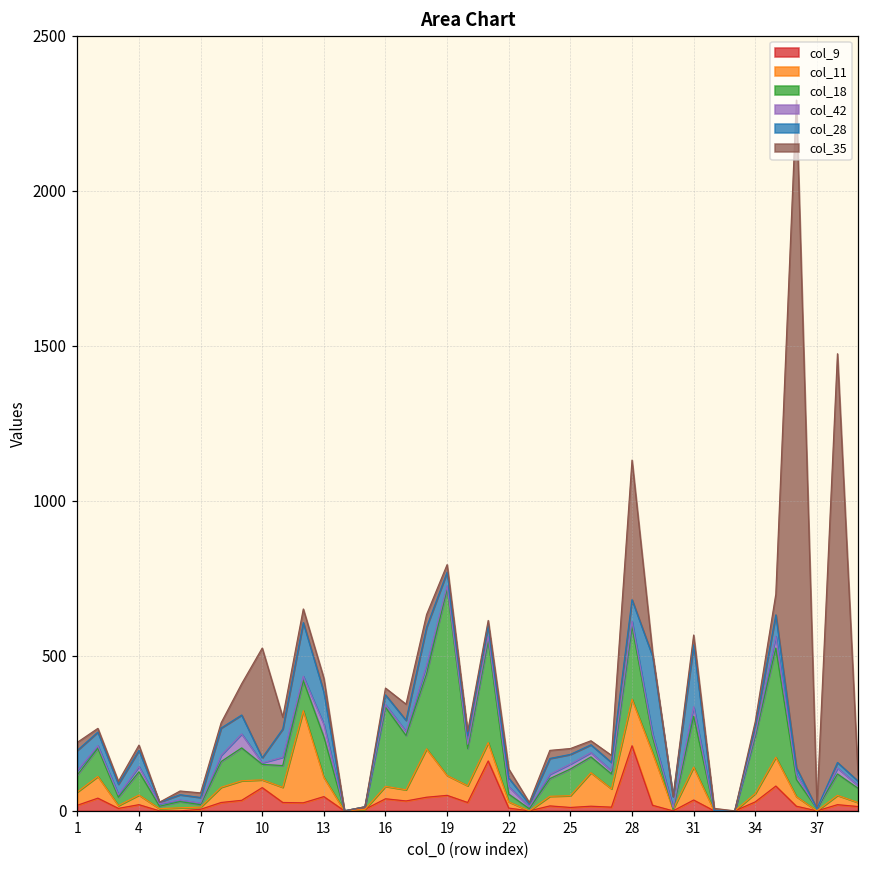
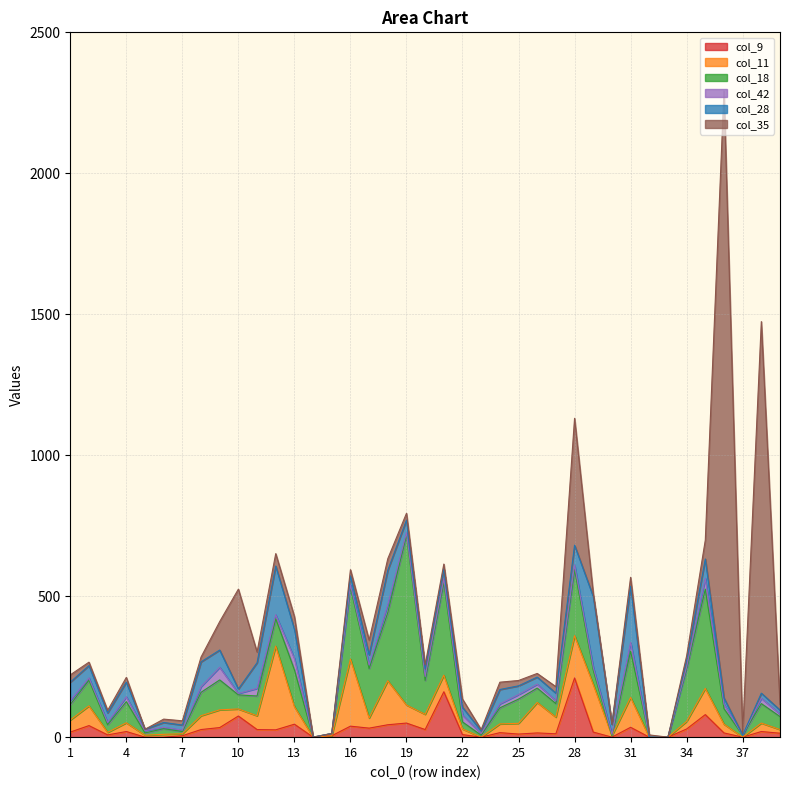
col_11, 16: 40 -> 240
